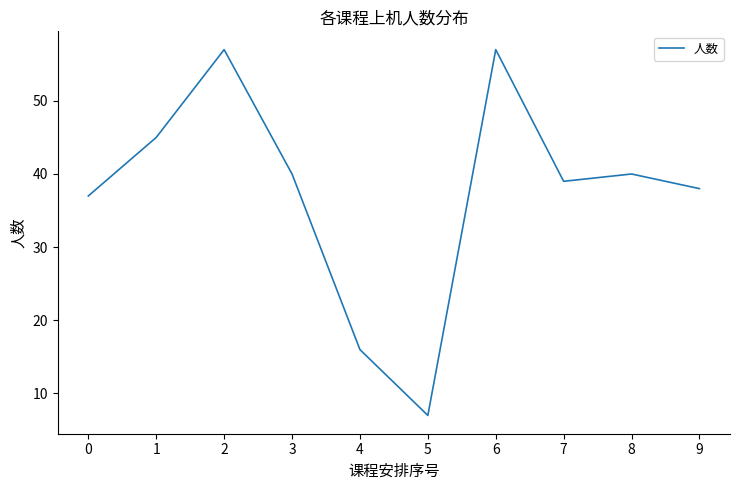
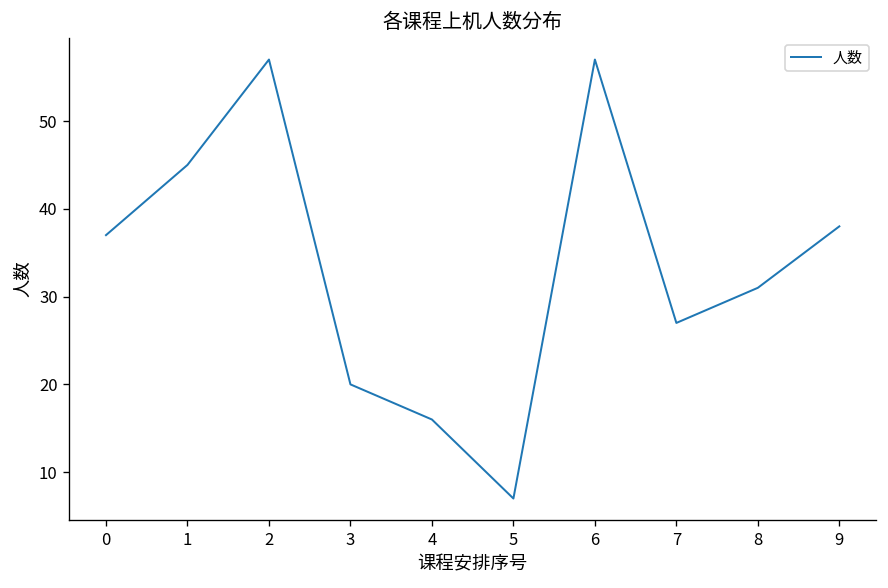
3: 40 -> 20
7: 39 -> 27
8: 40 -> 31
